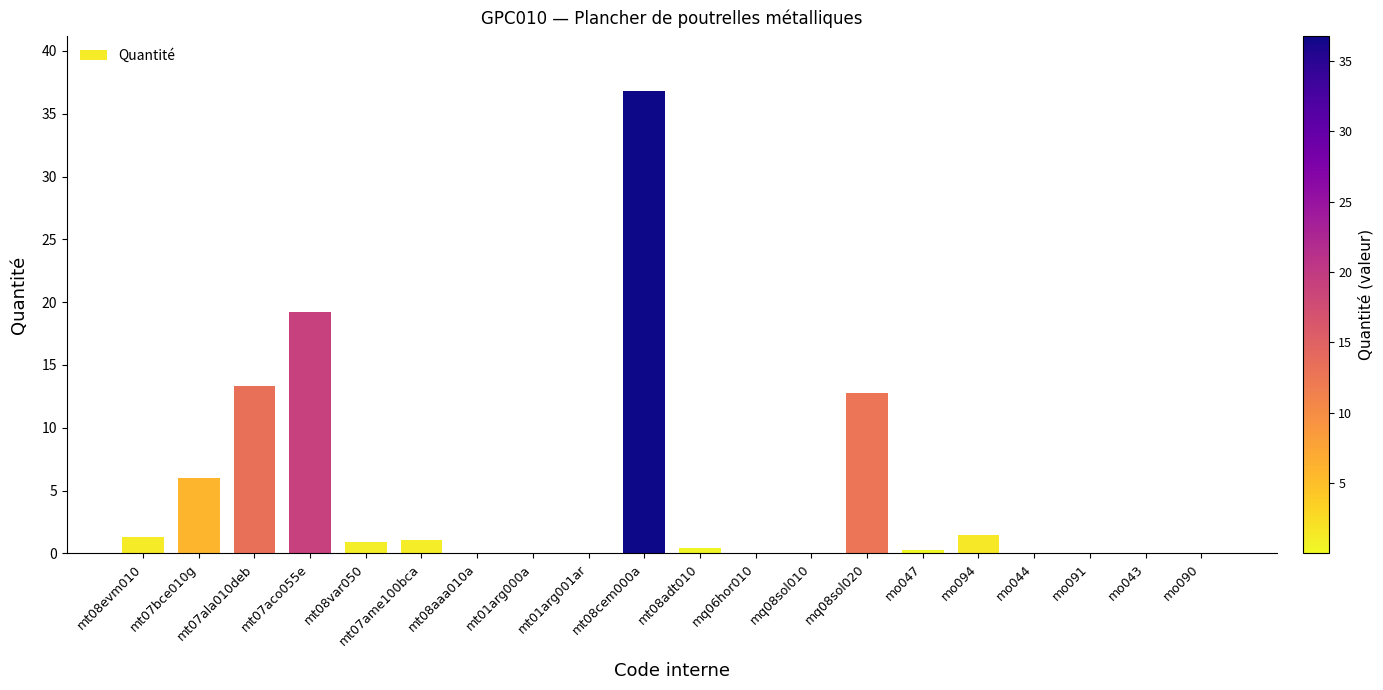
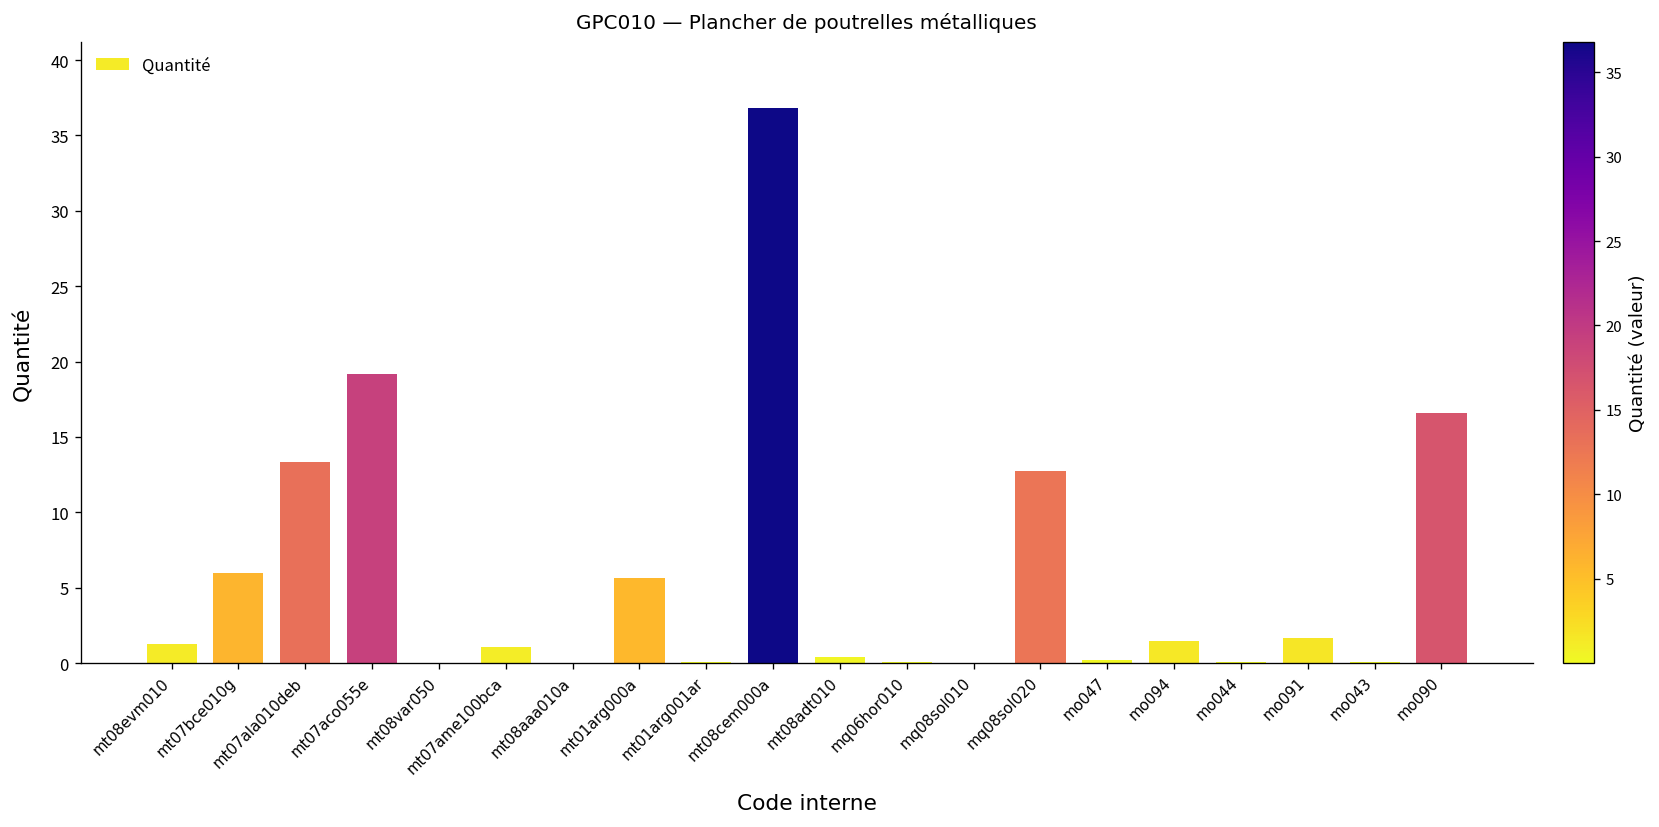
mt08var050: 0.9 -> 0.0
mt01arg000a: 0.0 -> 5.6
mo091: 0.1 -> 1.7
mo090: 0.1 -> 16.6
